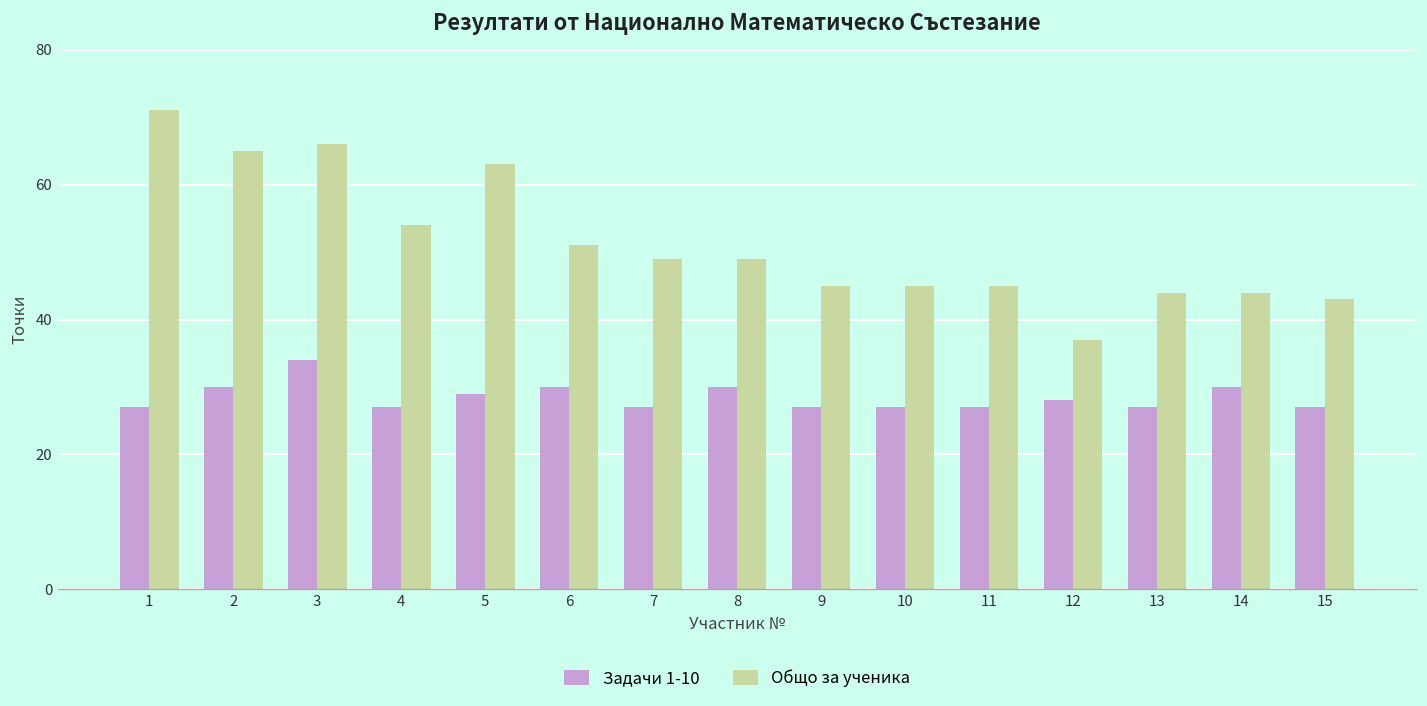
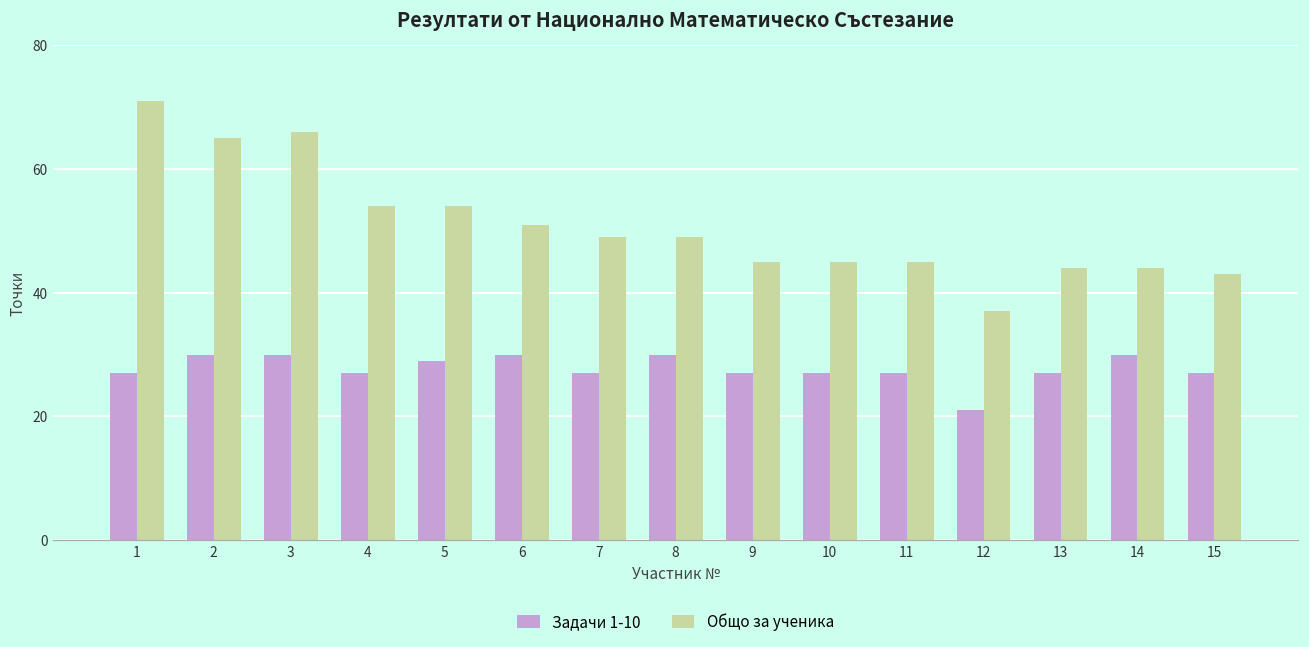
Задачи 1-10, 3: 34 -> 30
Общо за ученика, 5: 63 -> 54
Задачи 1-10, 12: 28 -> 21
